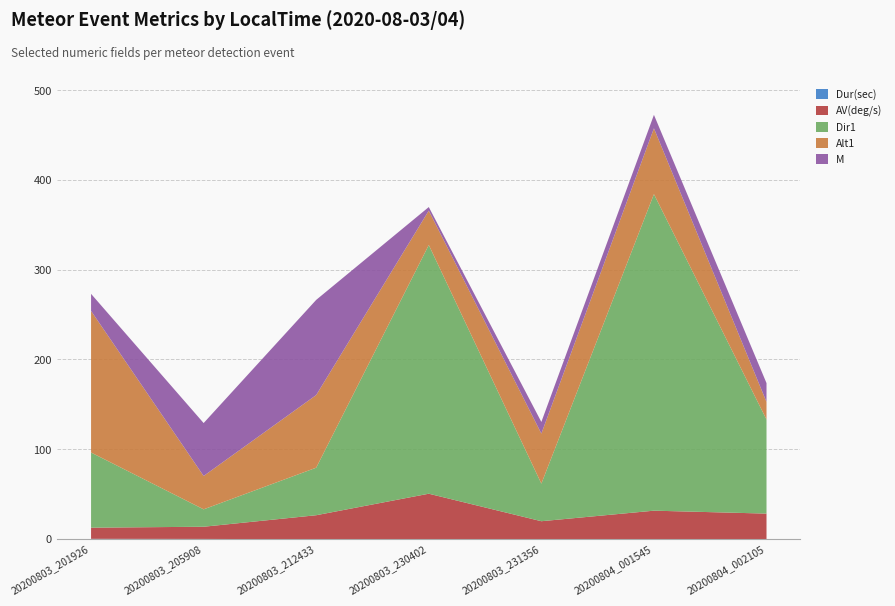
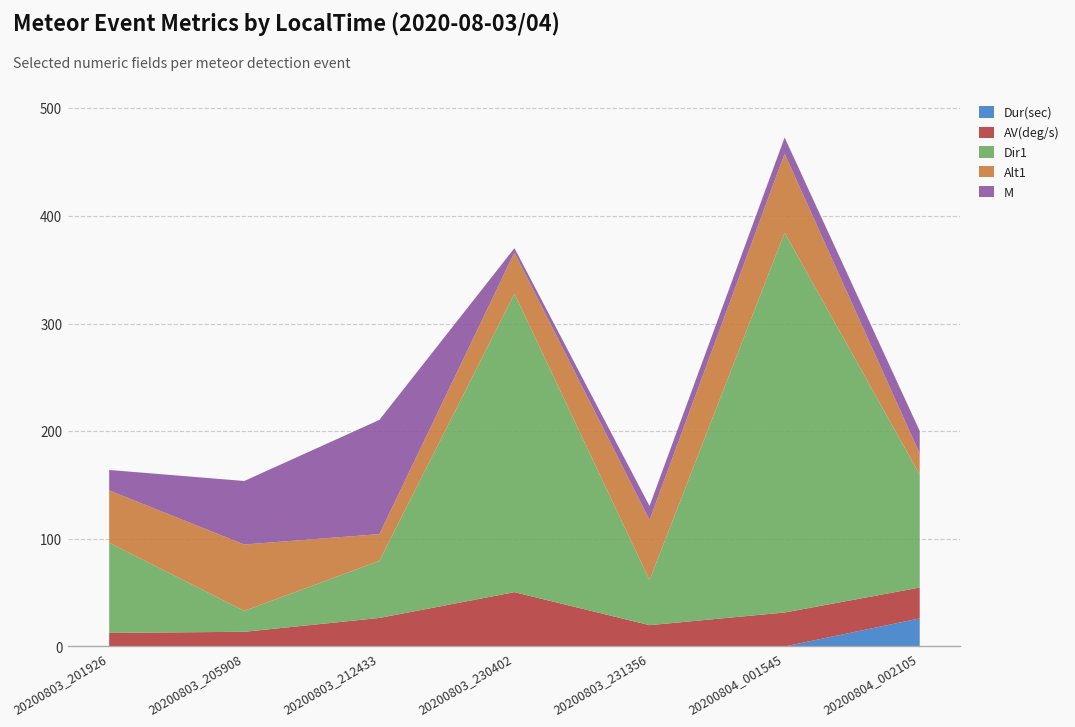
Alt1, 20200803_201926: 160 -> 50
Alt1, 20200803_205908: 40 -> 60
Alt1, 20200803_212433: 80 -> 20
Dur(sec), 20200804_002105: 0 -> 30
